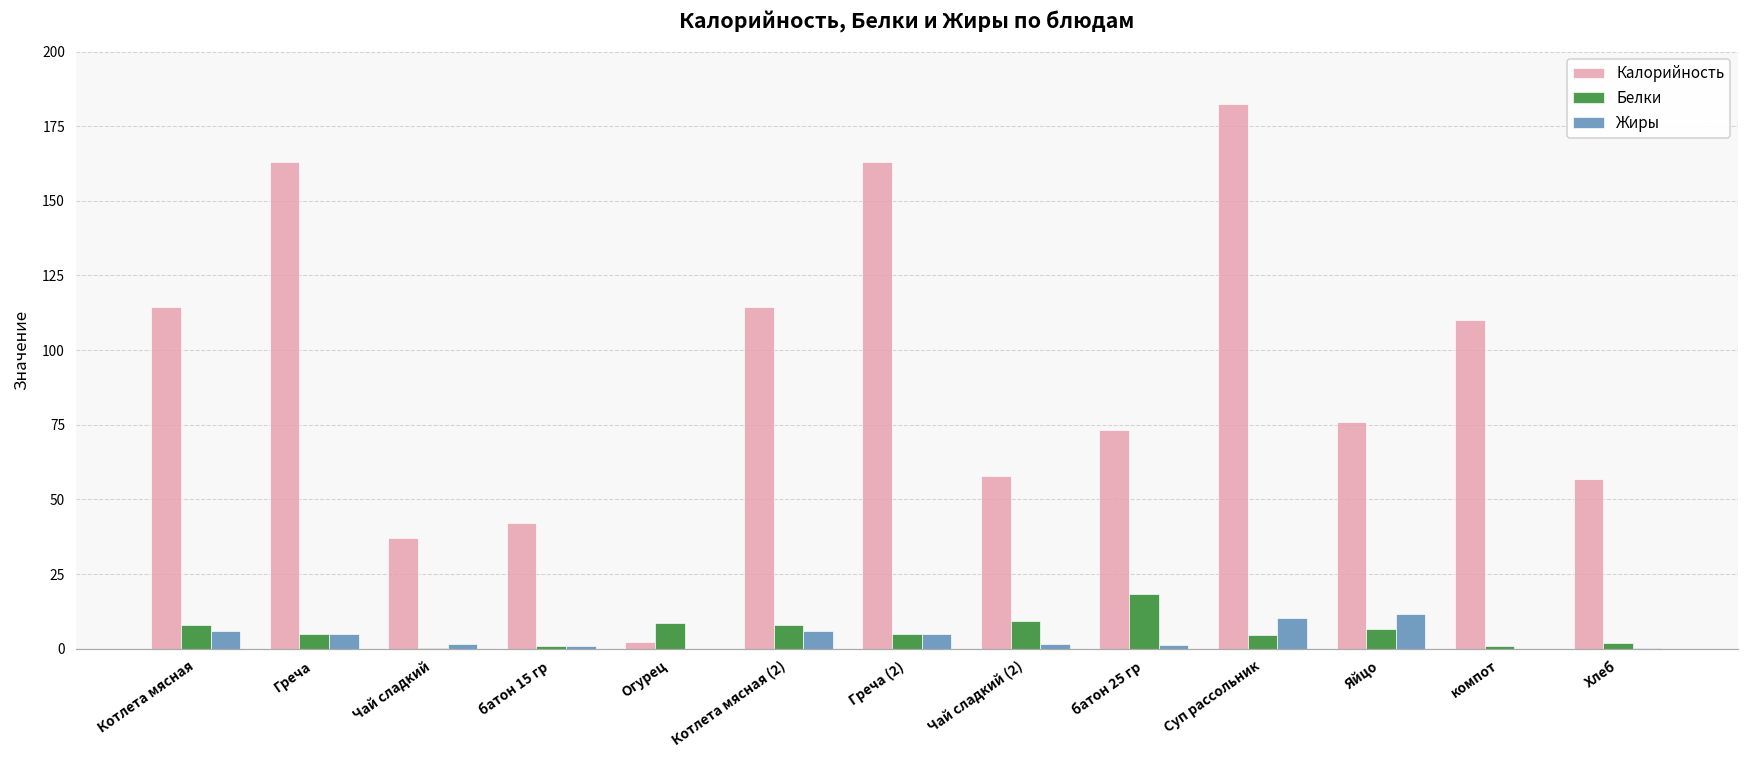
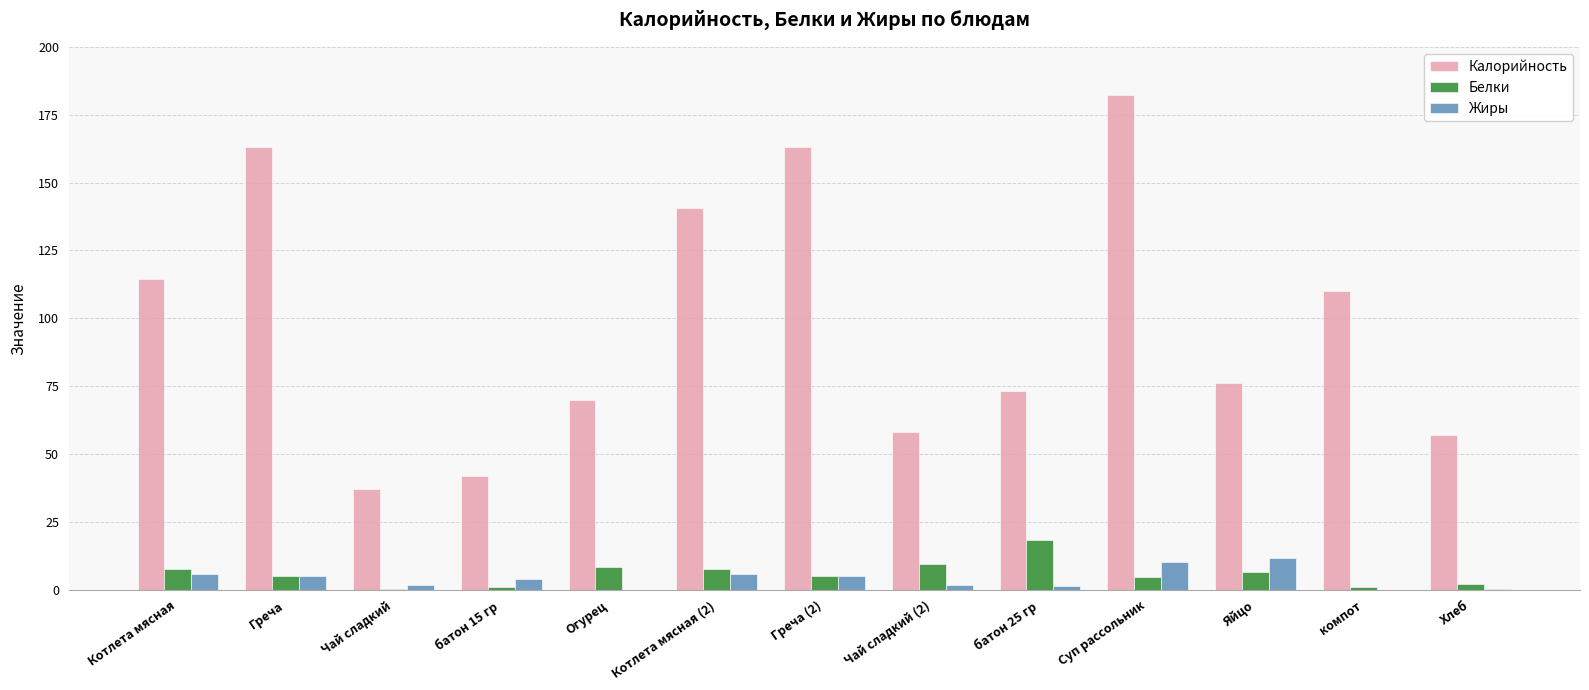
Жиры, батон 15 гр: 1 -> 4
Калорийность, Огурец: 2 -> 70
Калорийность, Котлета мясная (2): 114 -> 141
